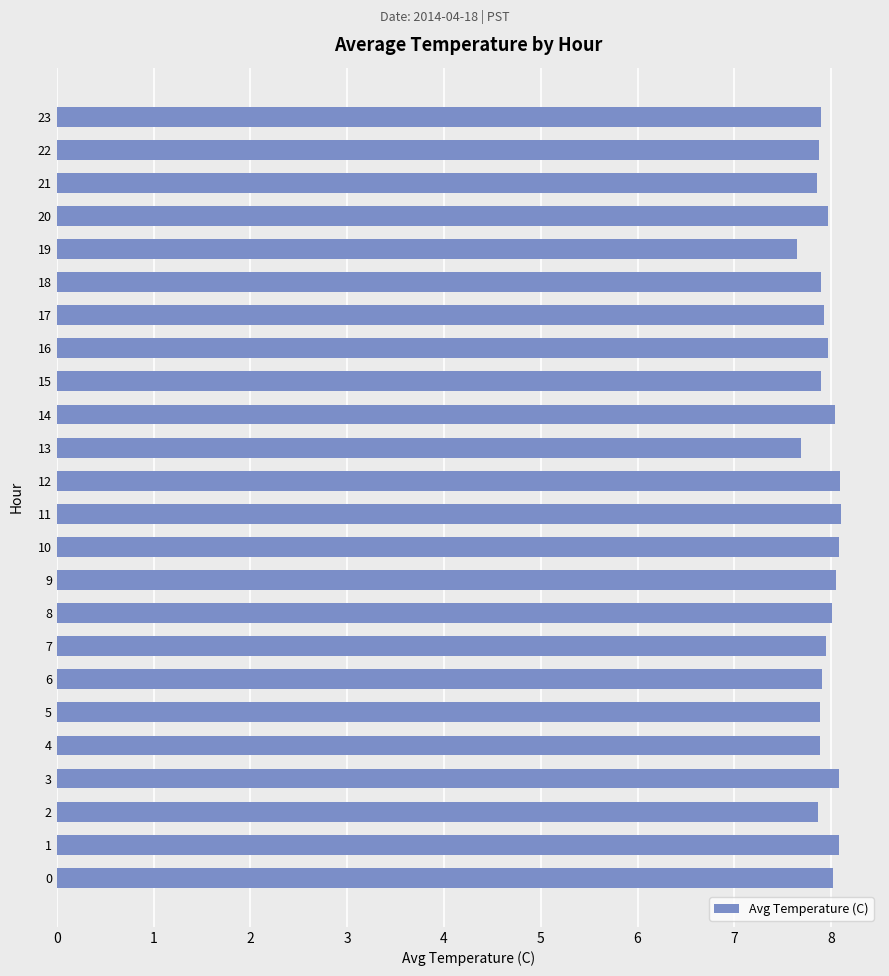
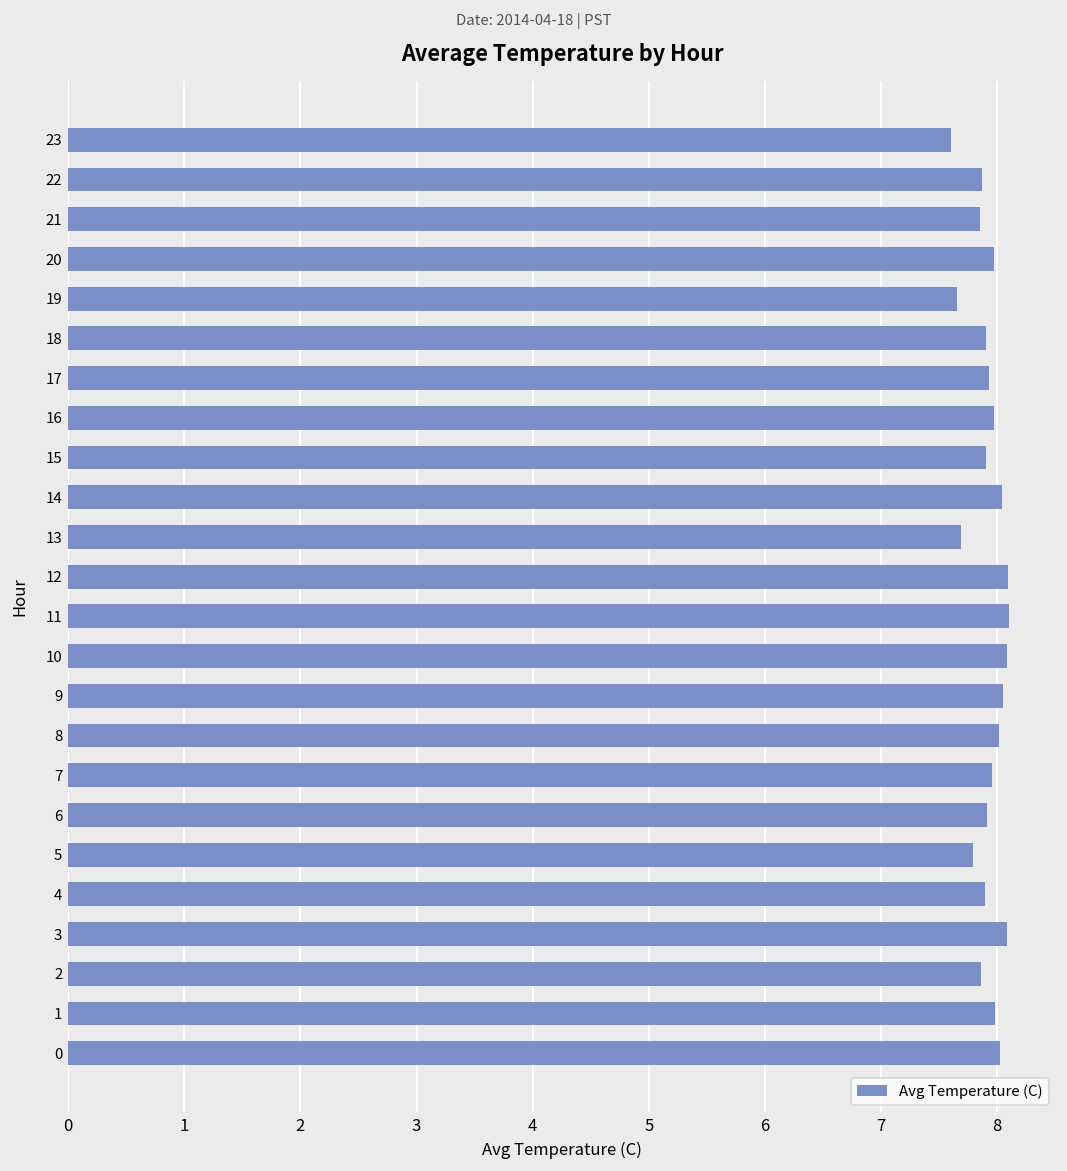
23: 7.9 -> 7.6
5: 7.9 -> 7.8
1: 8.1 -> 8.0
